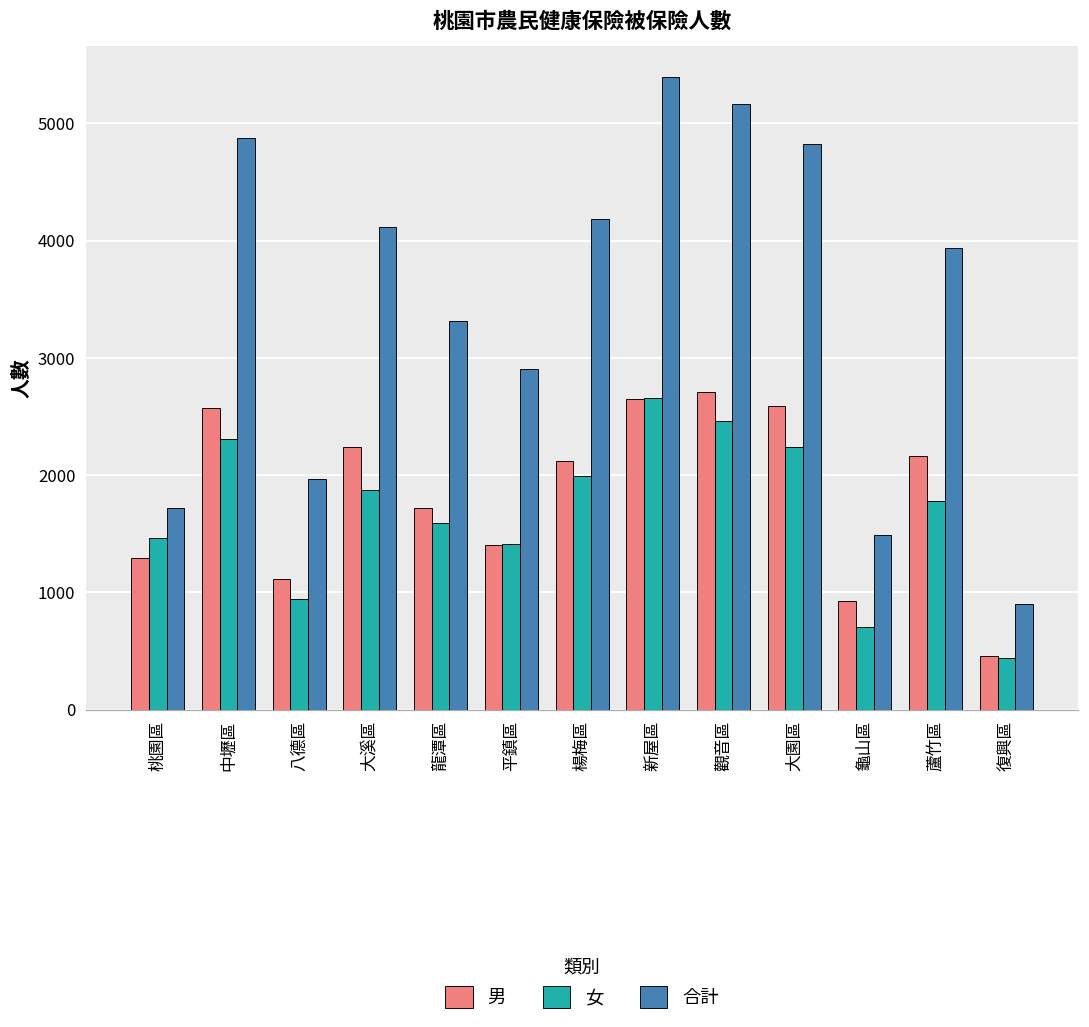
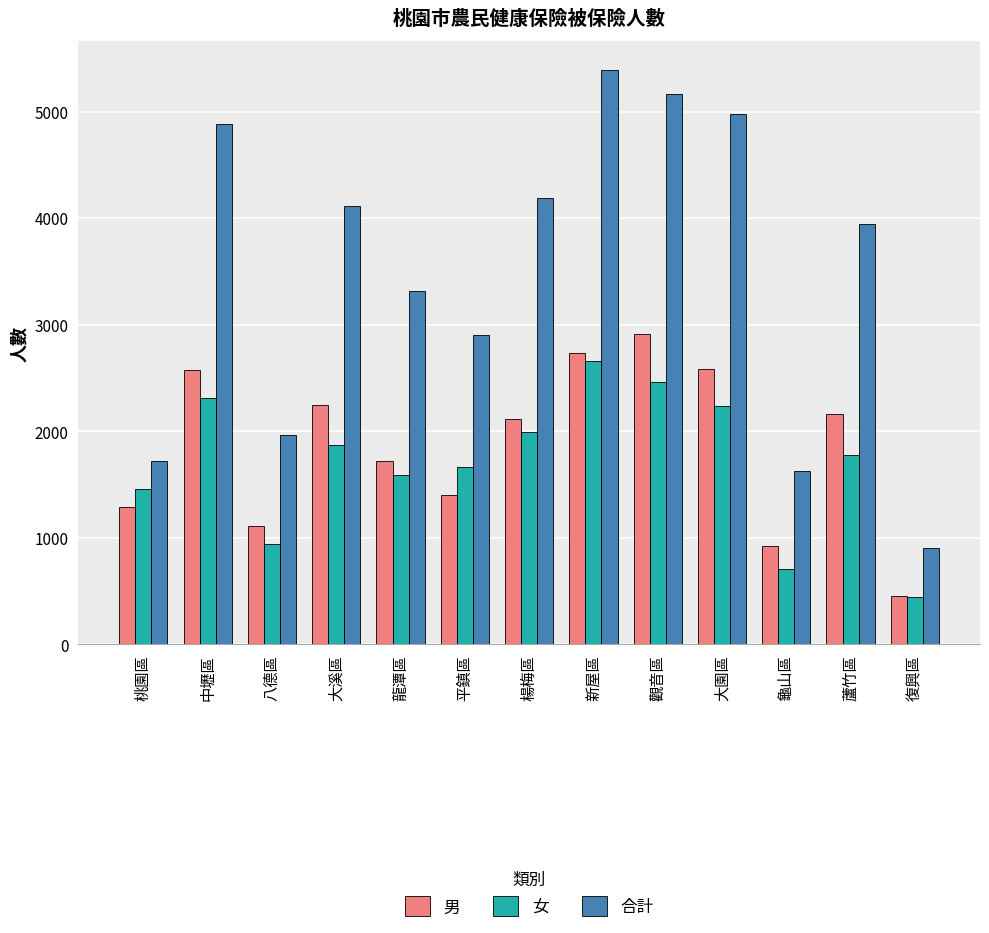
女, 平鎮區: 1420 -> 1670
男, 新屋區: 2650 -> 2740
男, 觀音區: 2710 -> 2920
合計, 大園區: 4830 -> 4970
合計, 龜山區: 1490 -> 1630
